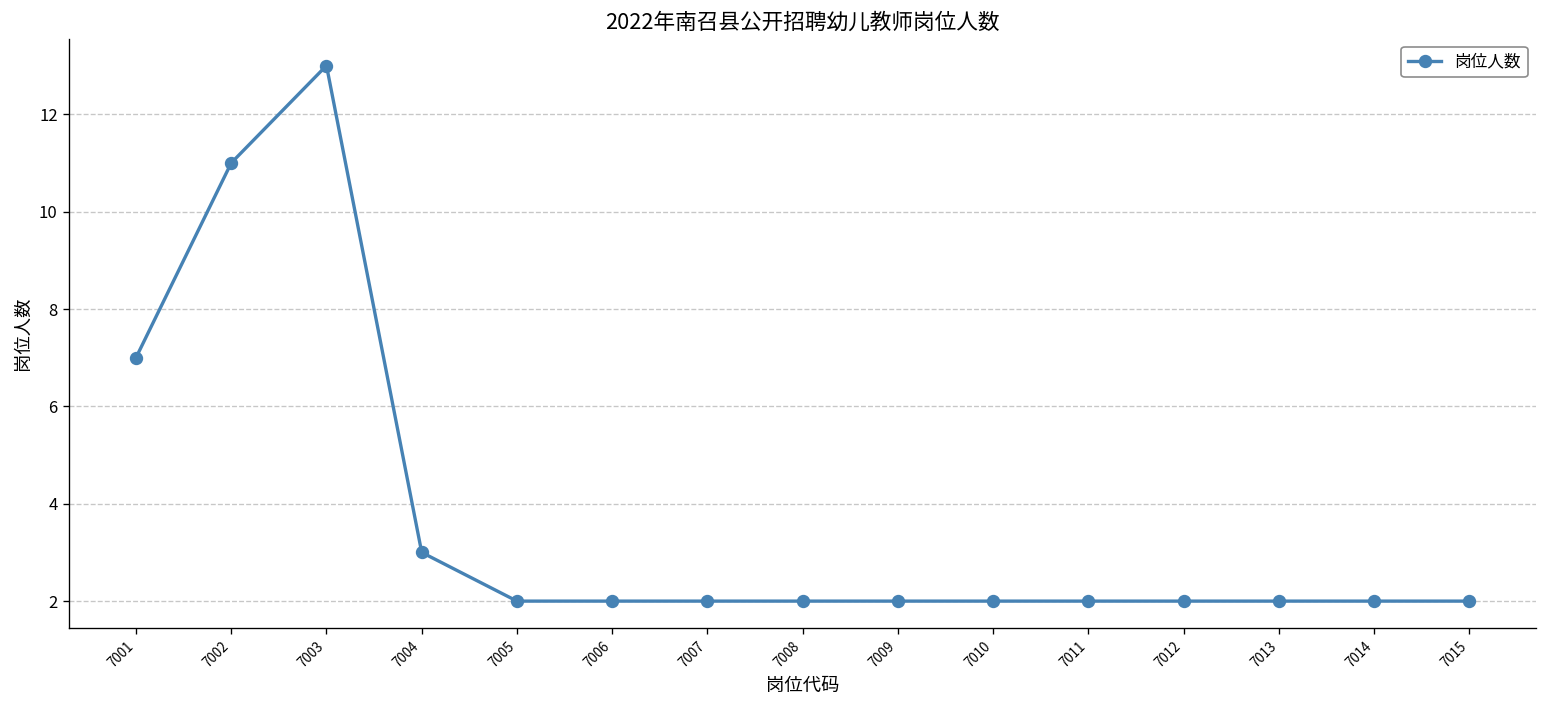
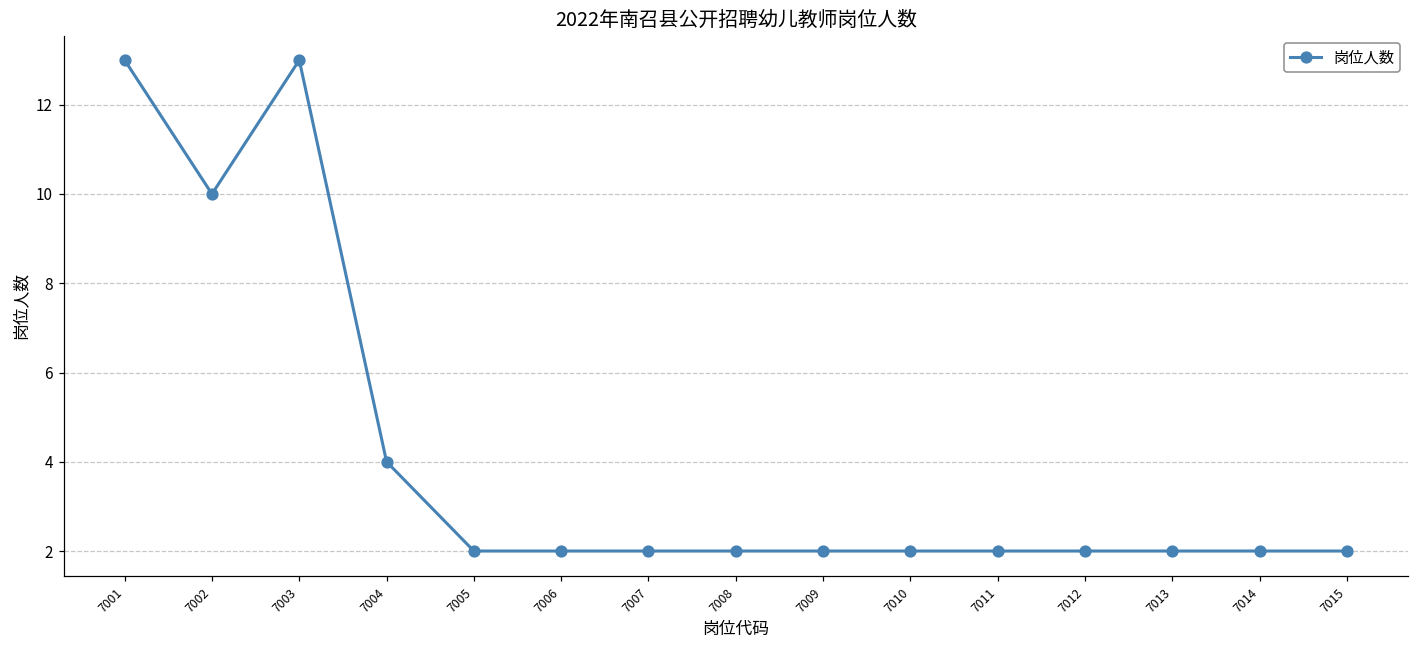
7001: 7 -> 13
7002: 11 -> 10
7004: 3 -> 4
